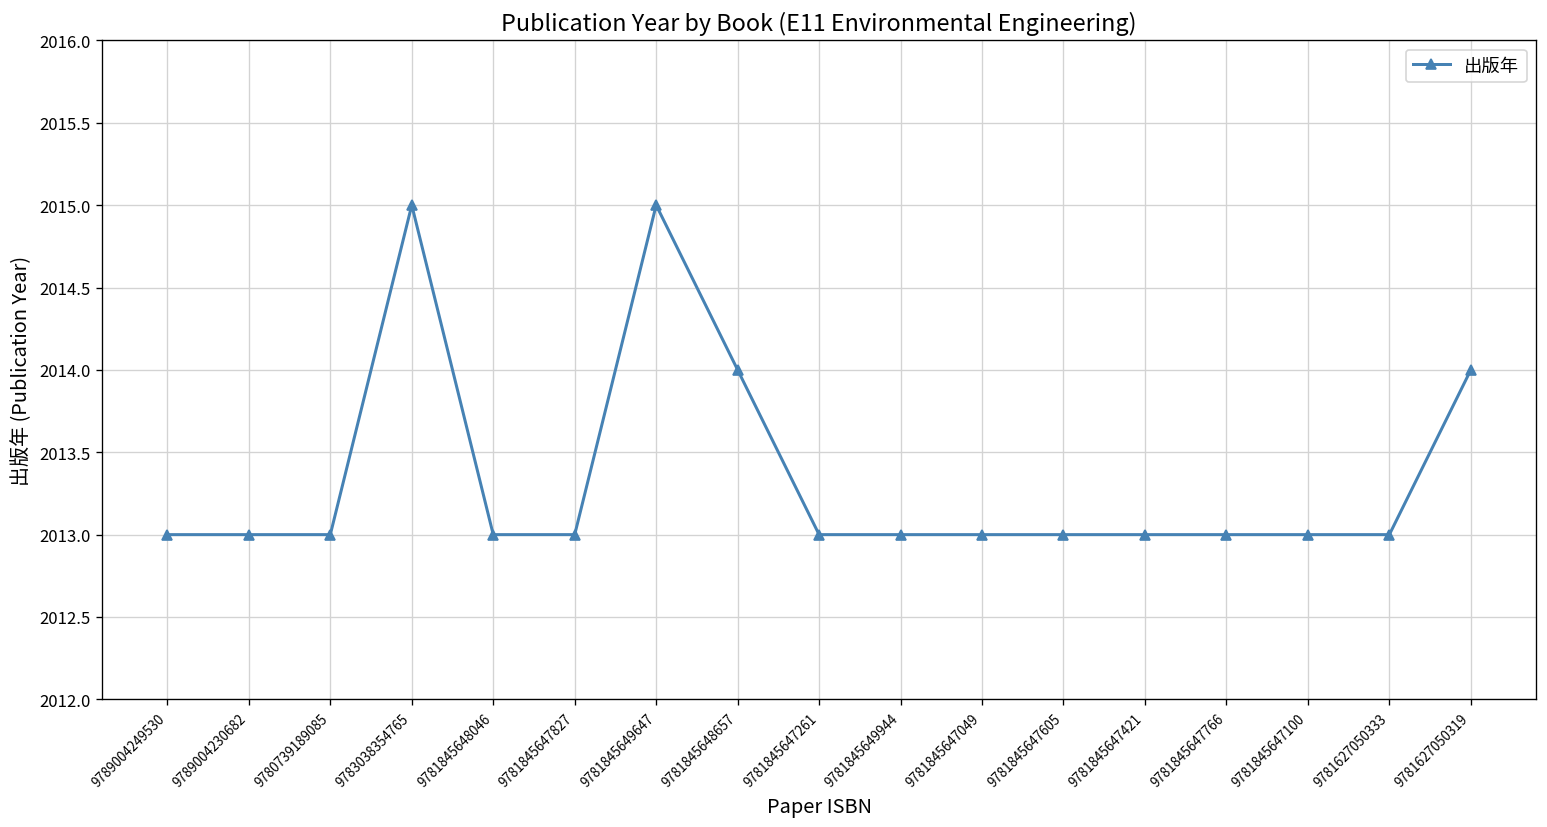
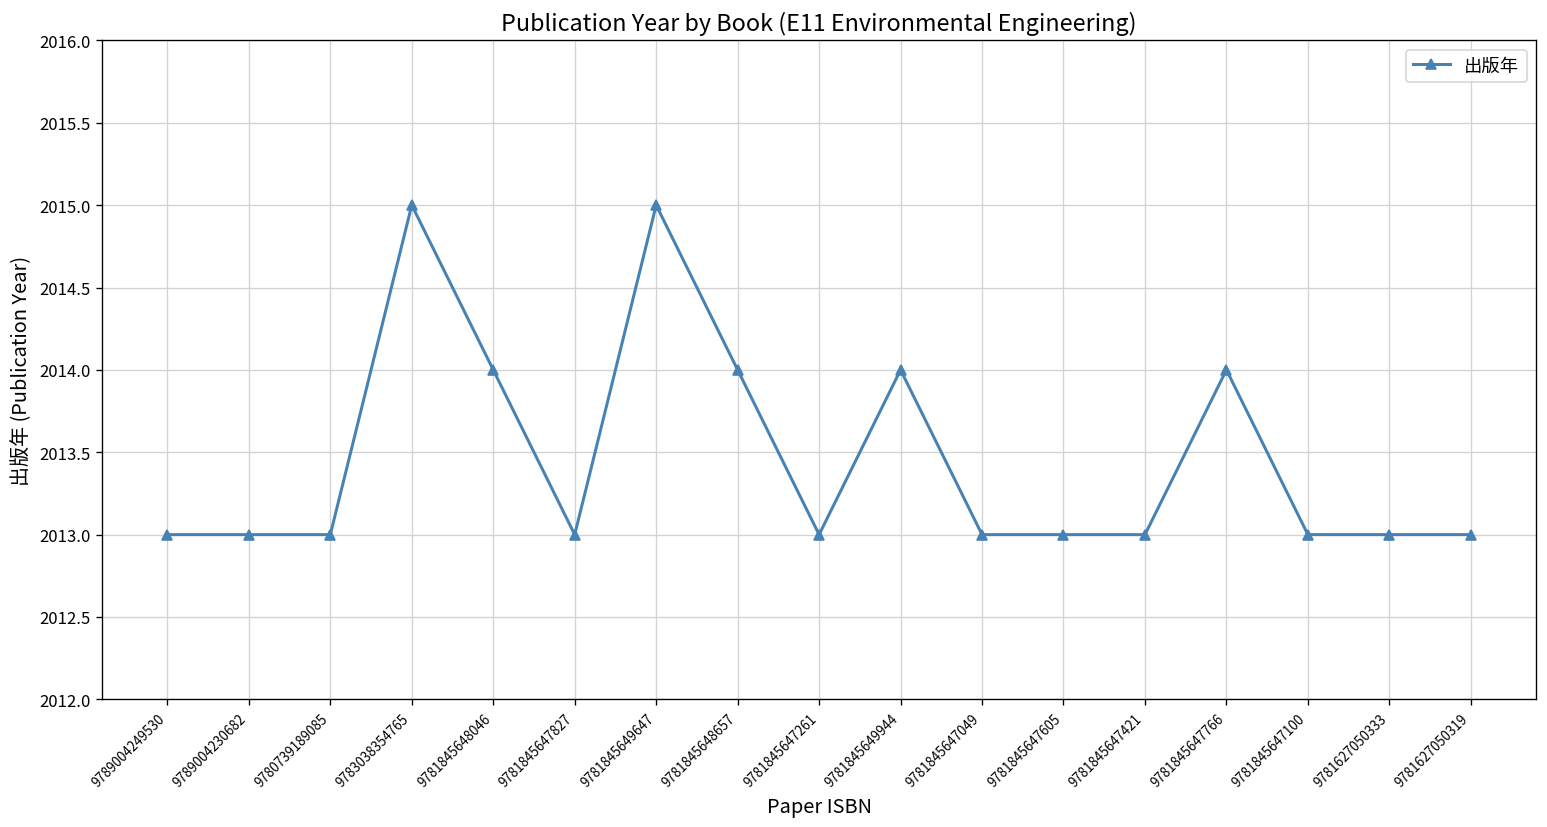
9781845648046: 2013 -> 2014
9781845649944: 2013 -> 2014
9781845647766: 2013 -> 2014
9781627050319: 2014 -> 2013
